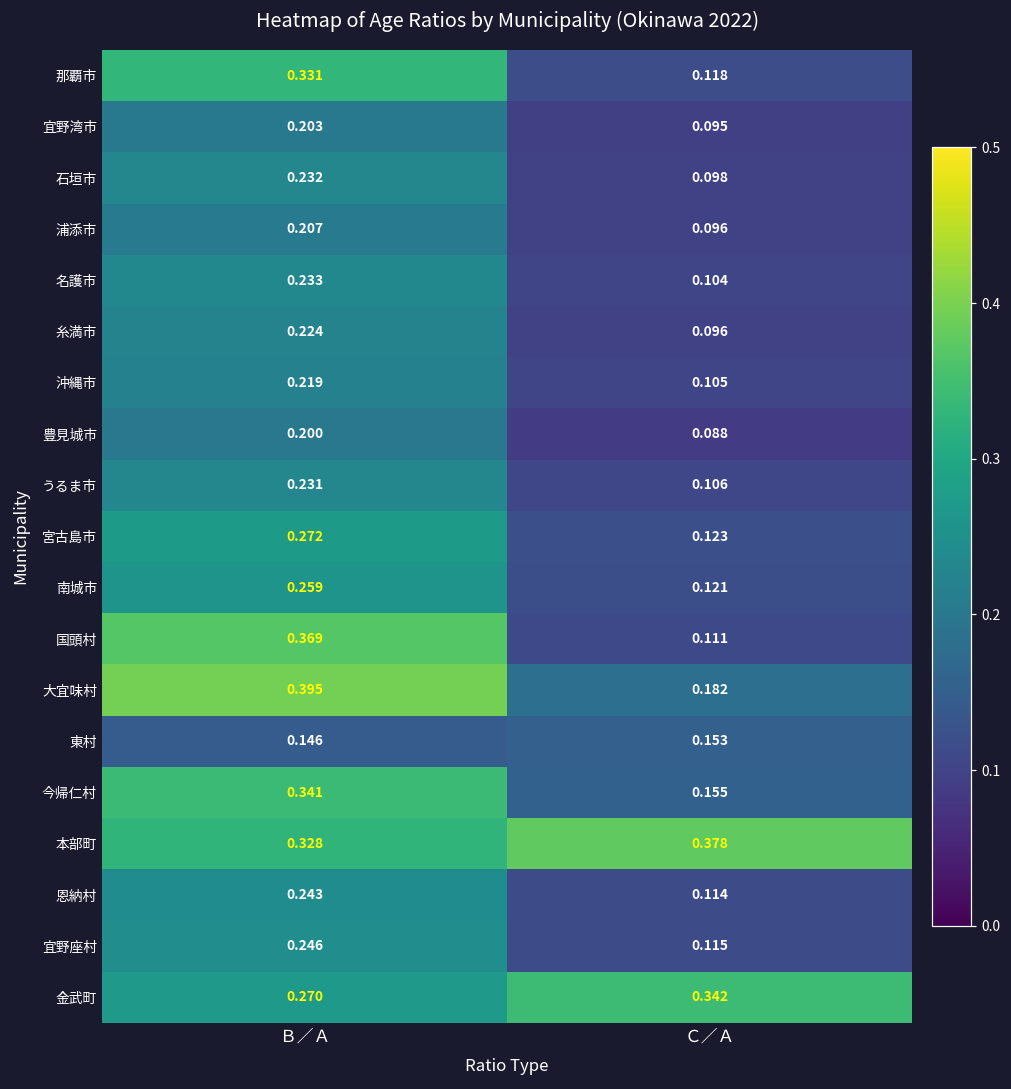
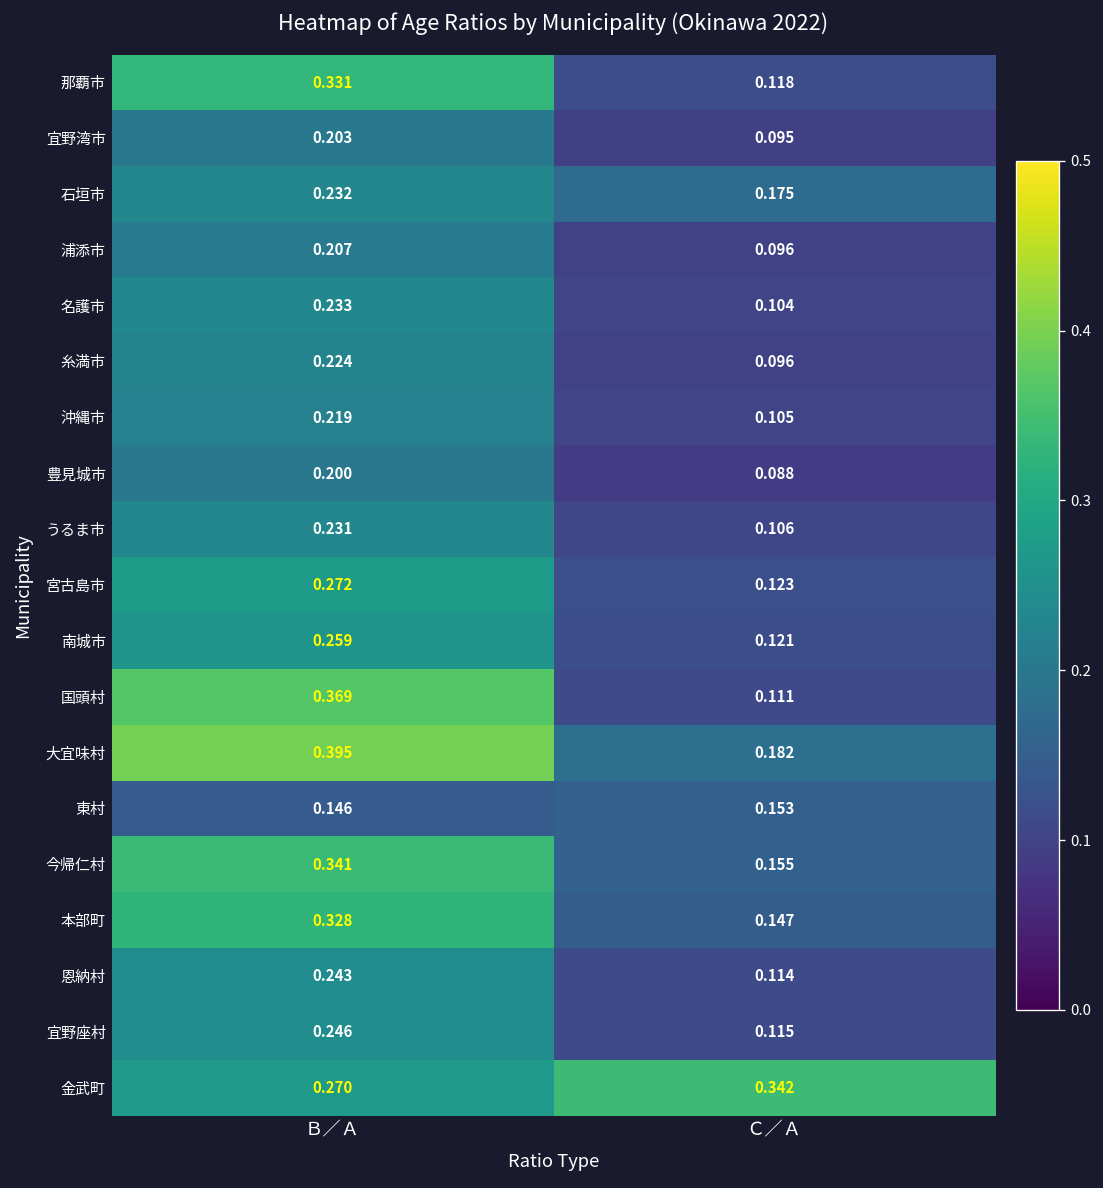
石垣市, Ｃ／Ａ: 0.098 -> 0.175
本部町, Ｃ／Ａ: 0.378 -> 0.147
